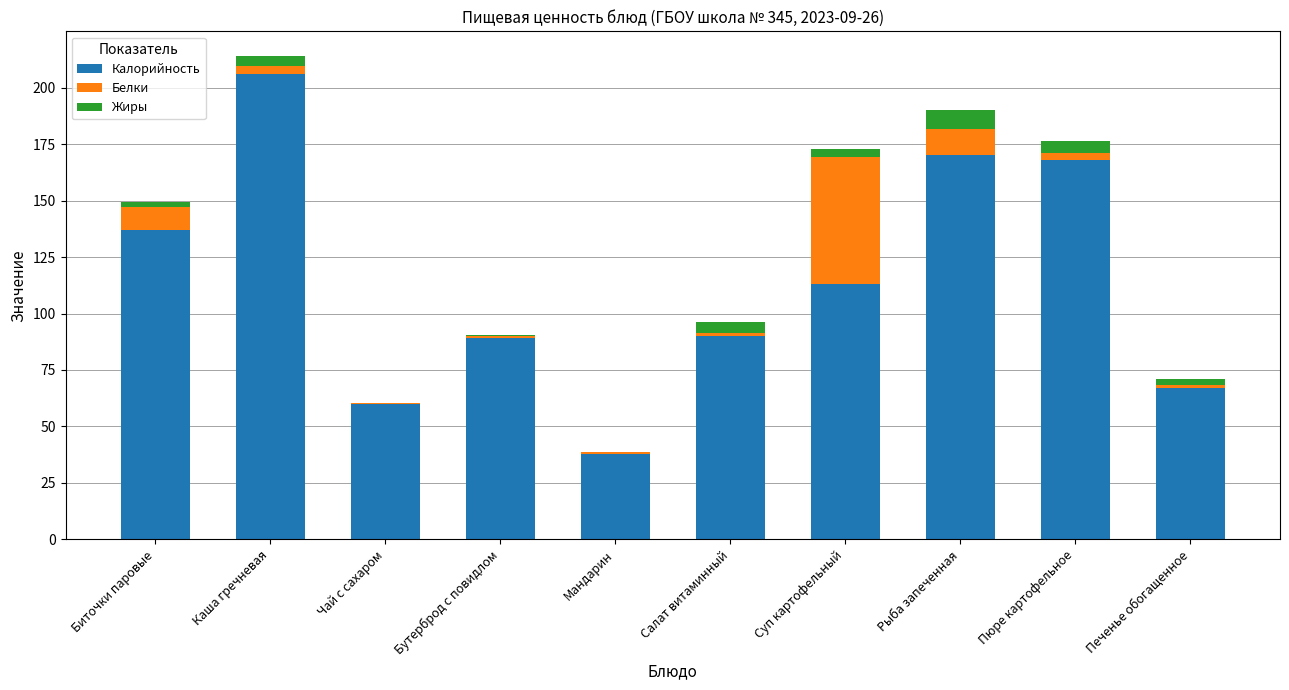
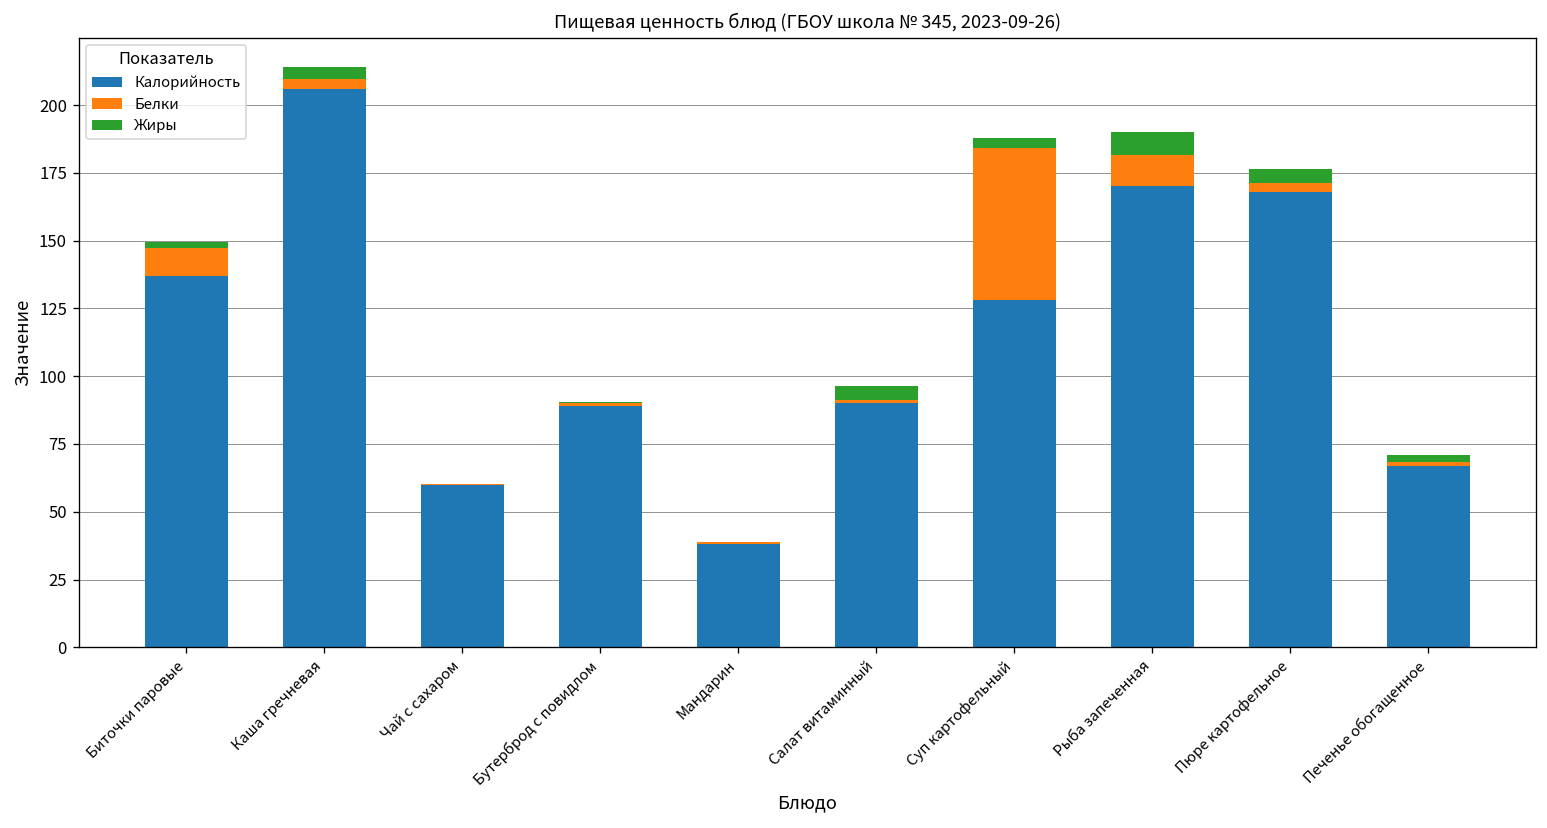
Калорийность, Суп картофельный: 113 -> 128
